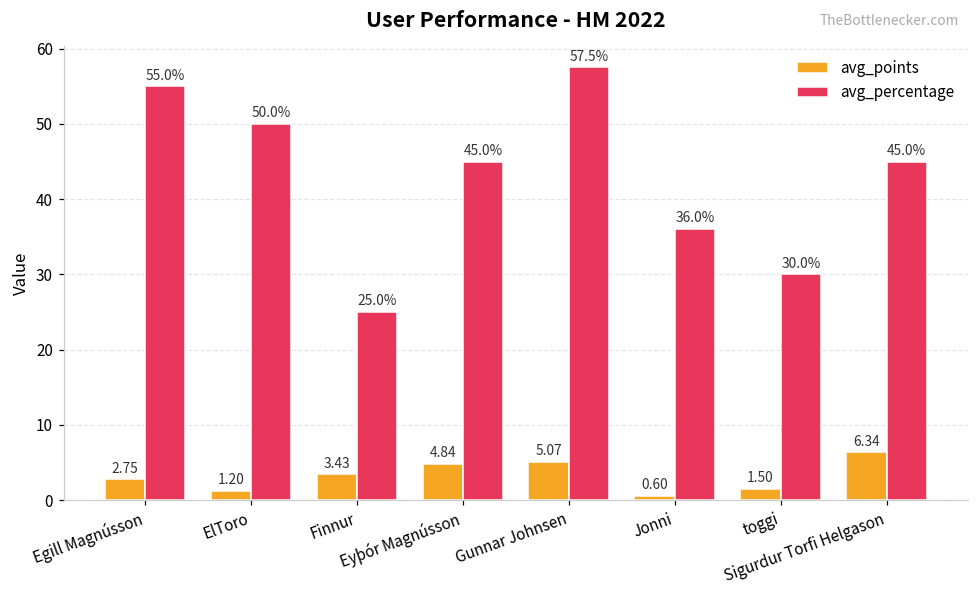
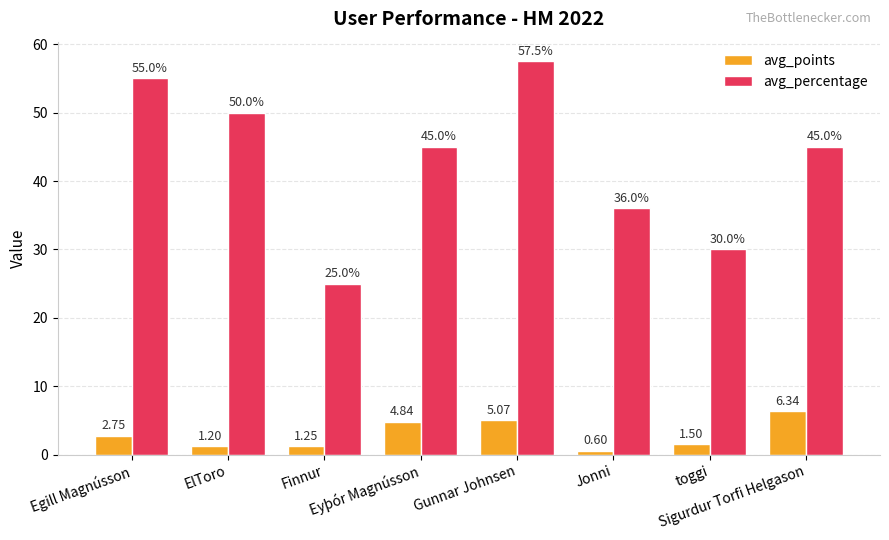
avg_points, Finnur: 3.43 -> 1.25
